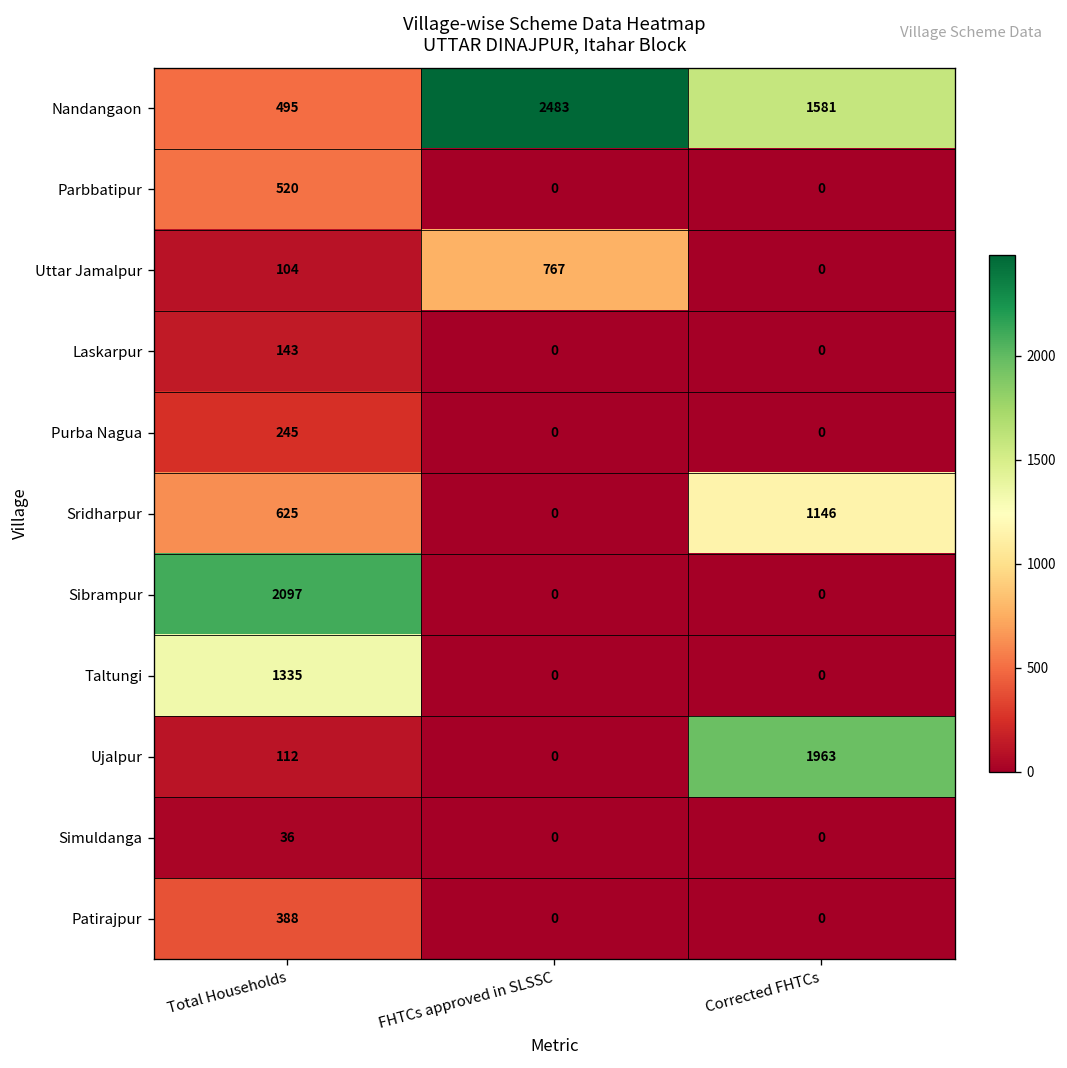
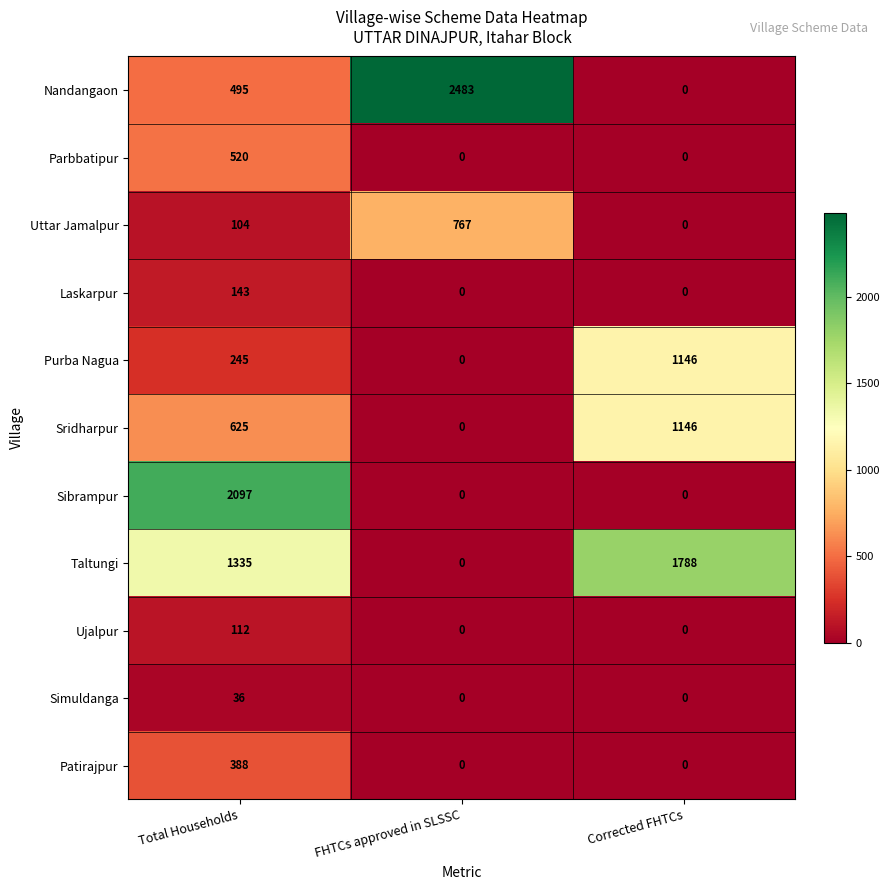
Nandangaon, Corrected FHTCs: 1581 -> 0
Purba Nagua, Corrected FHTCs: 0 -> 1146
Taltungi, Corrected FHTCs: 0 -> 1788
Ujalpur, Corrected FHTCs: 1963 -> 0
